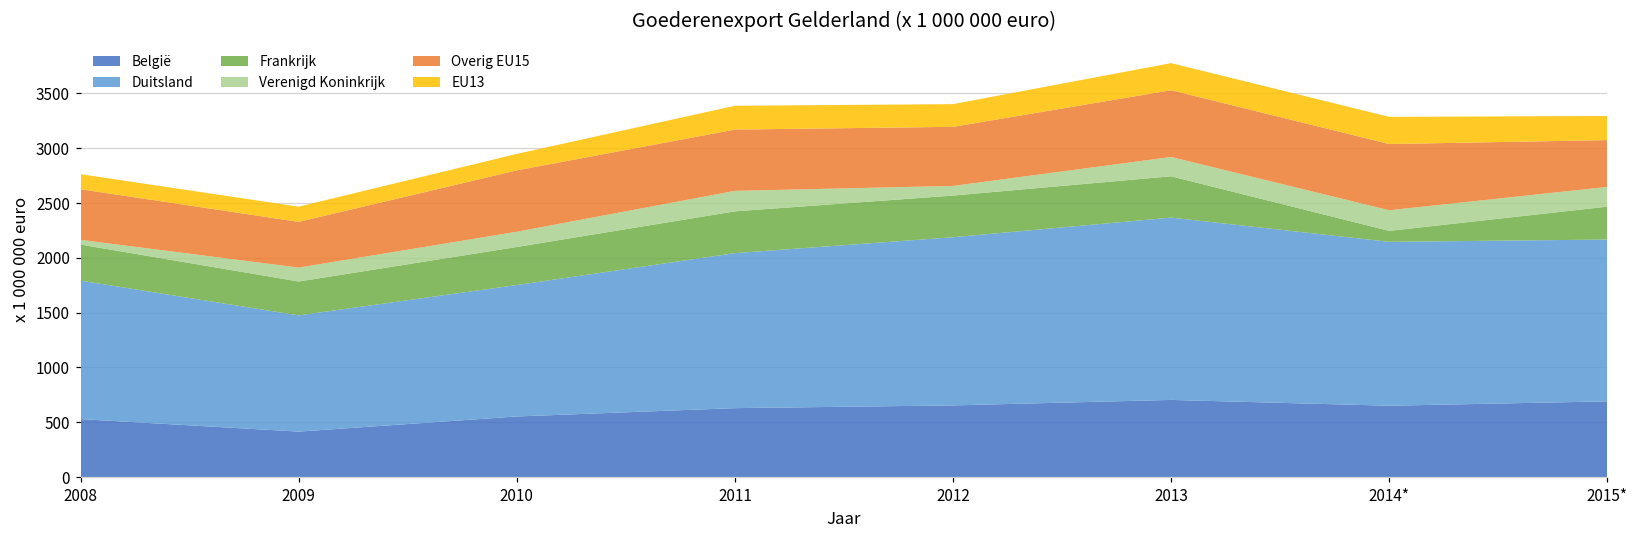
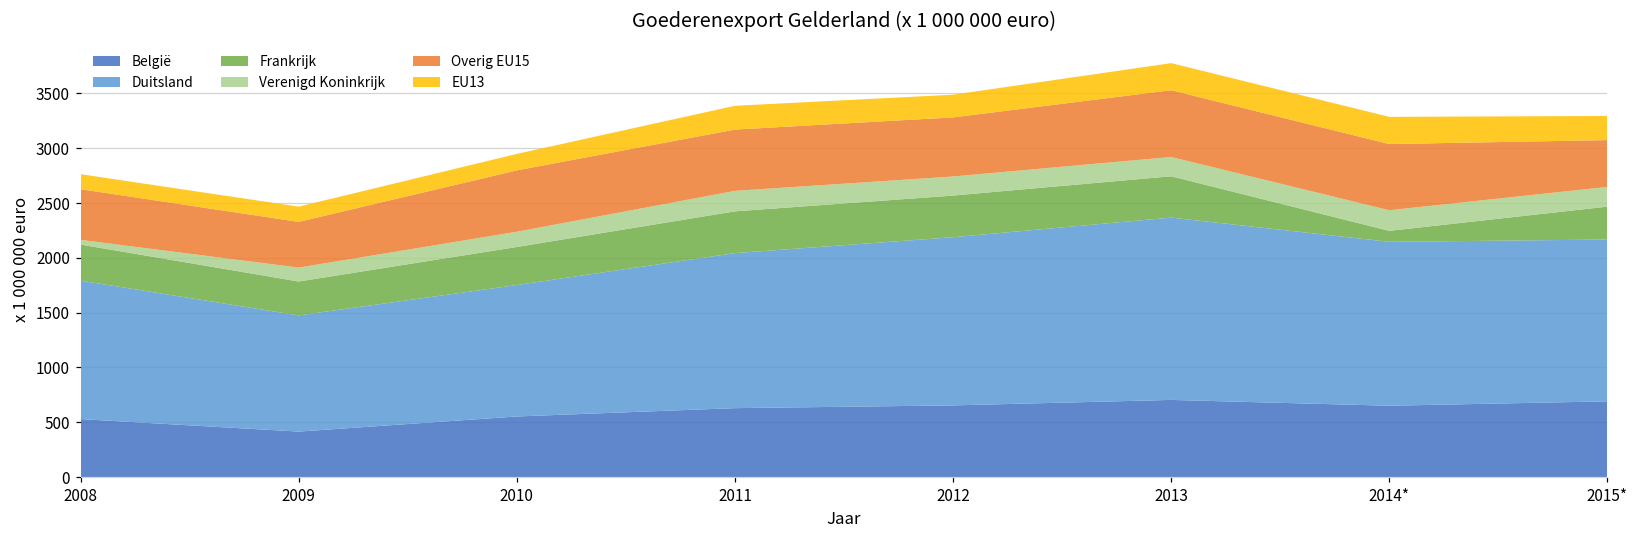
Verenigd Koninkrijk, 2012: 100 -> 200
